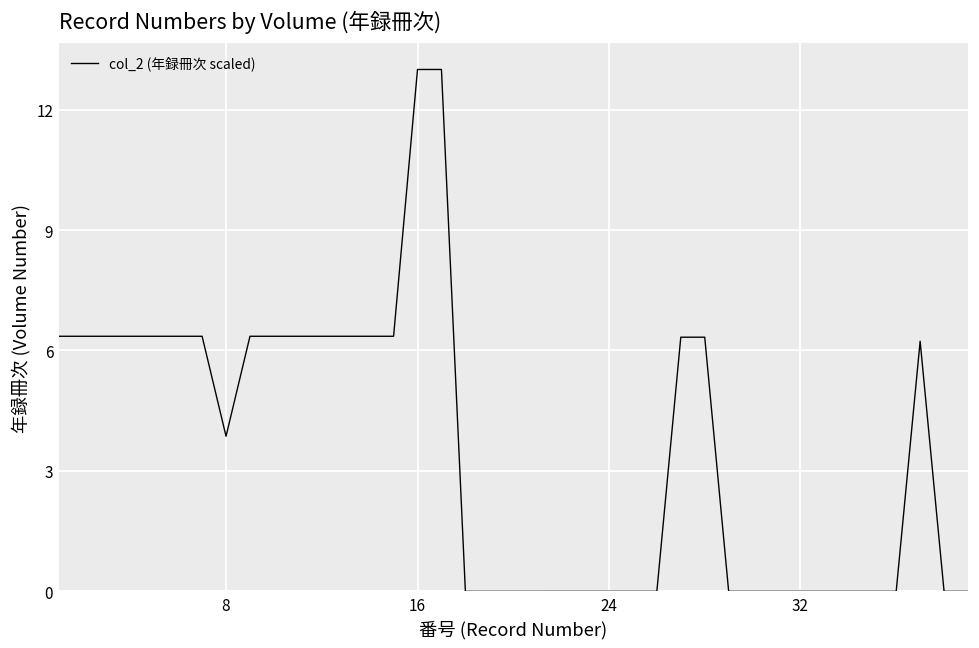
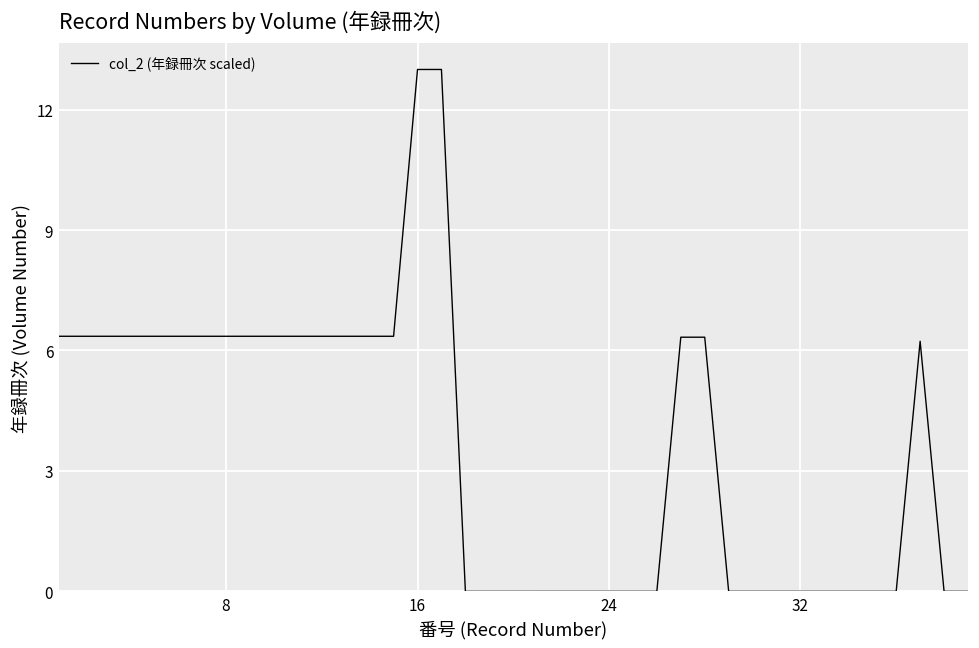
8: 3.9 -> 6.4
